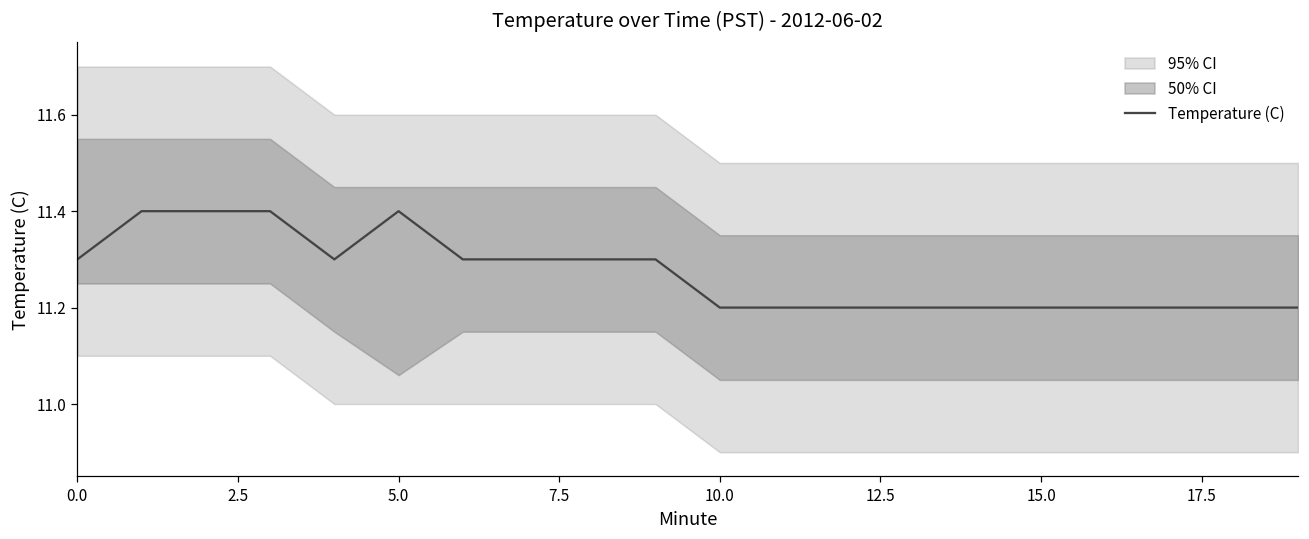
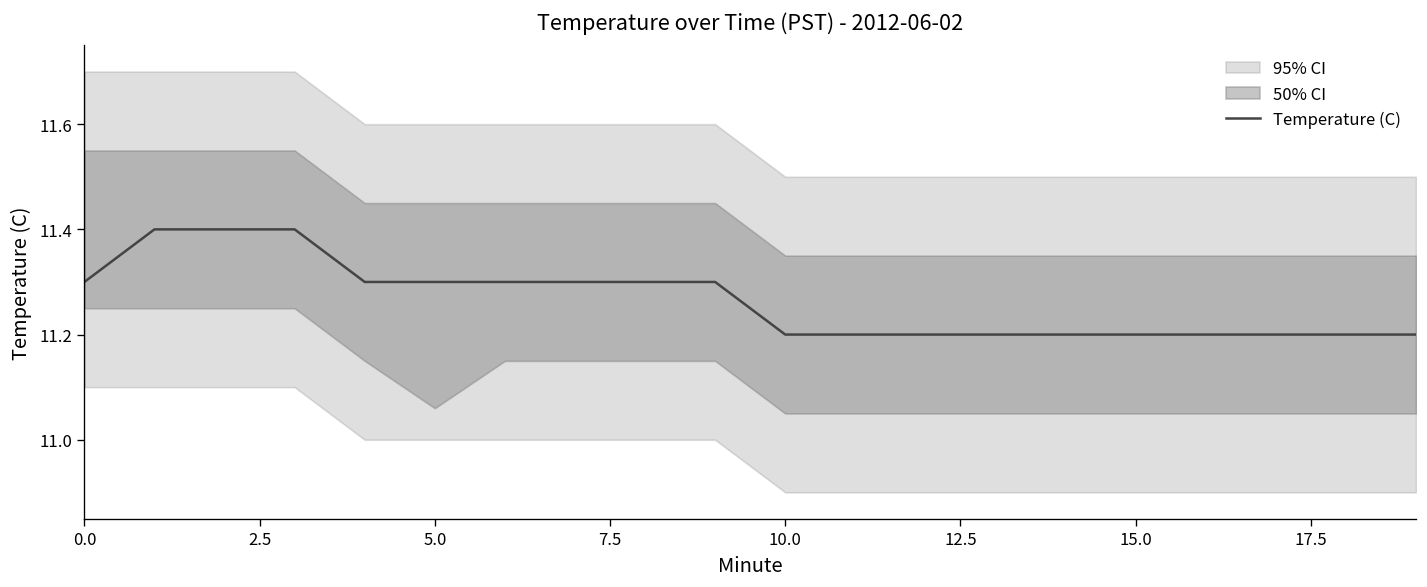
Temperature (C), 5.0: 11.4 -> 11.3
